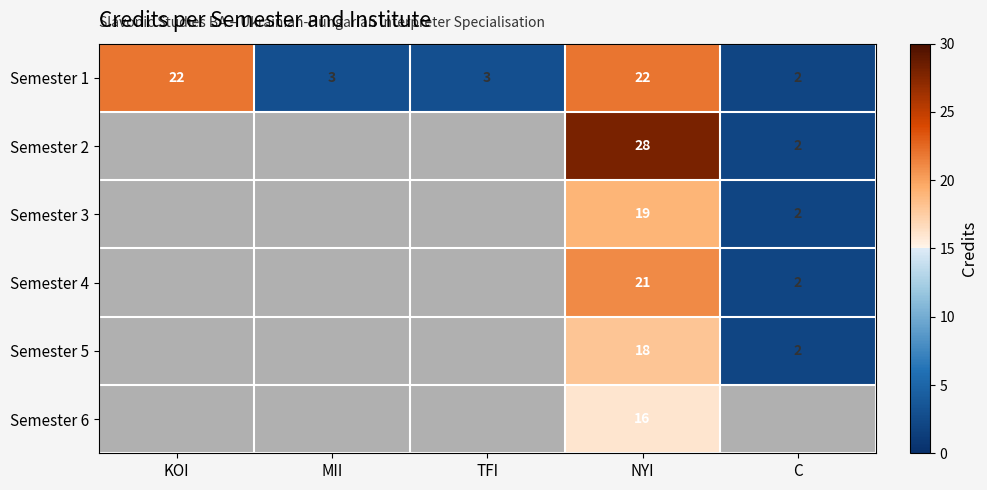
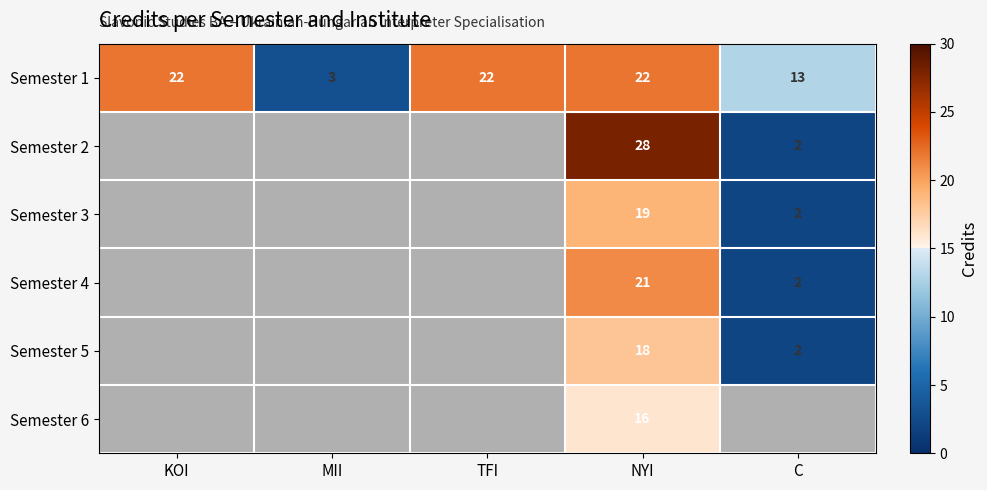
Semester 1, TFI: 3 -> 22
Semester 1, C: 2 -> 13
